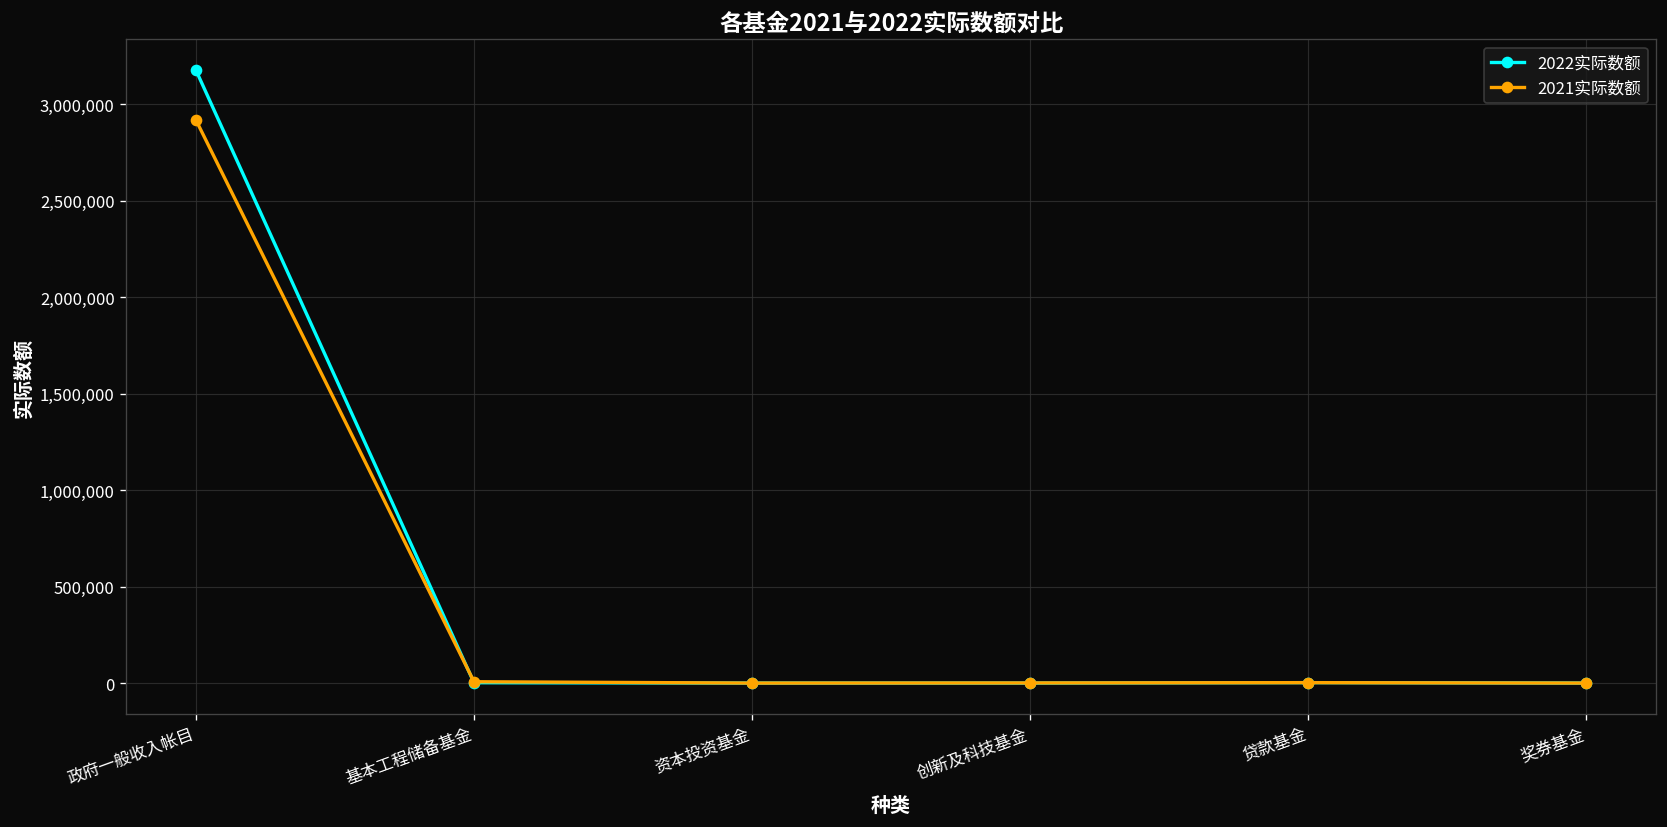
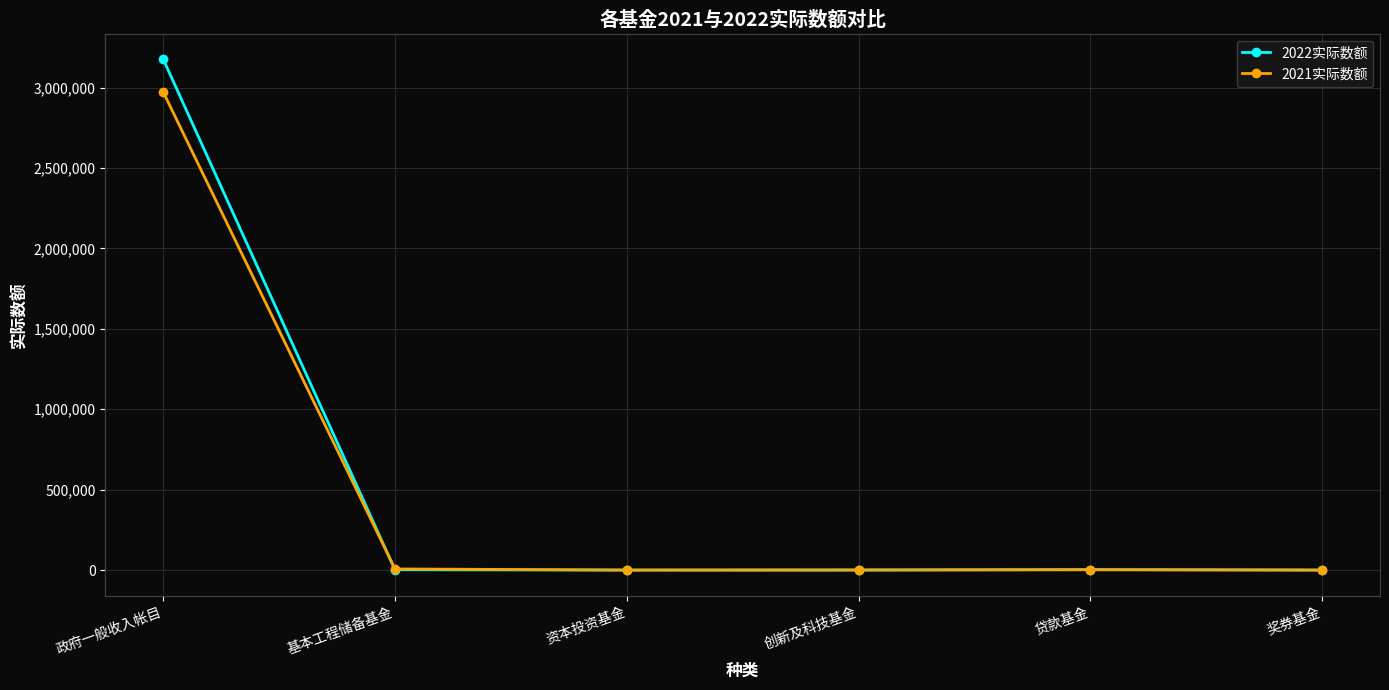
2021实际数额, 政府一般收入帐目: 2,920,000 -> 2,970,000
